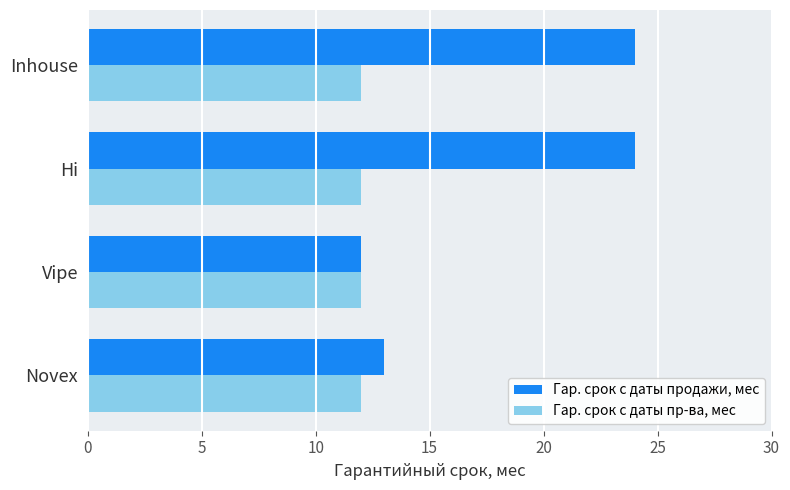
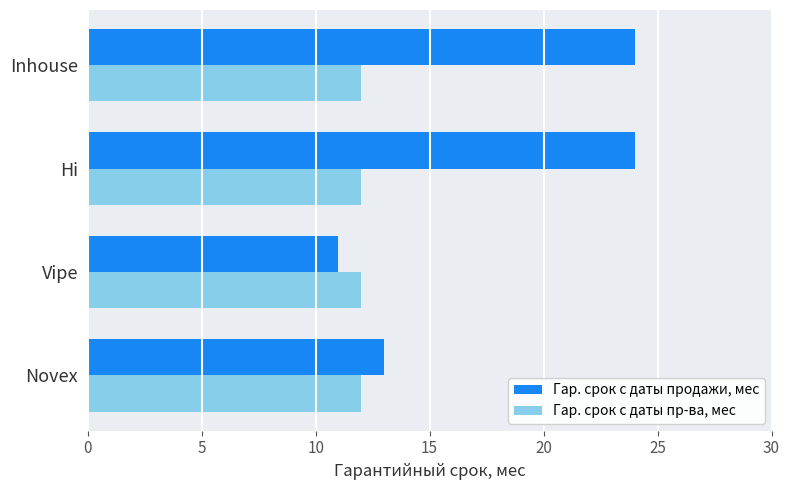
Гар. срок с даты продажи, мес, Vipe: 12 -> 11
